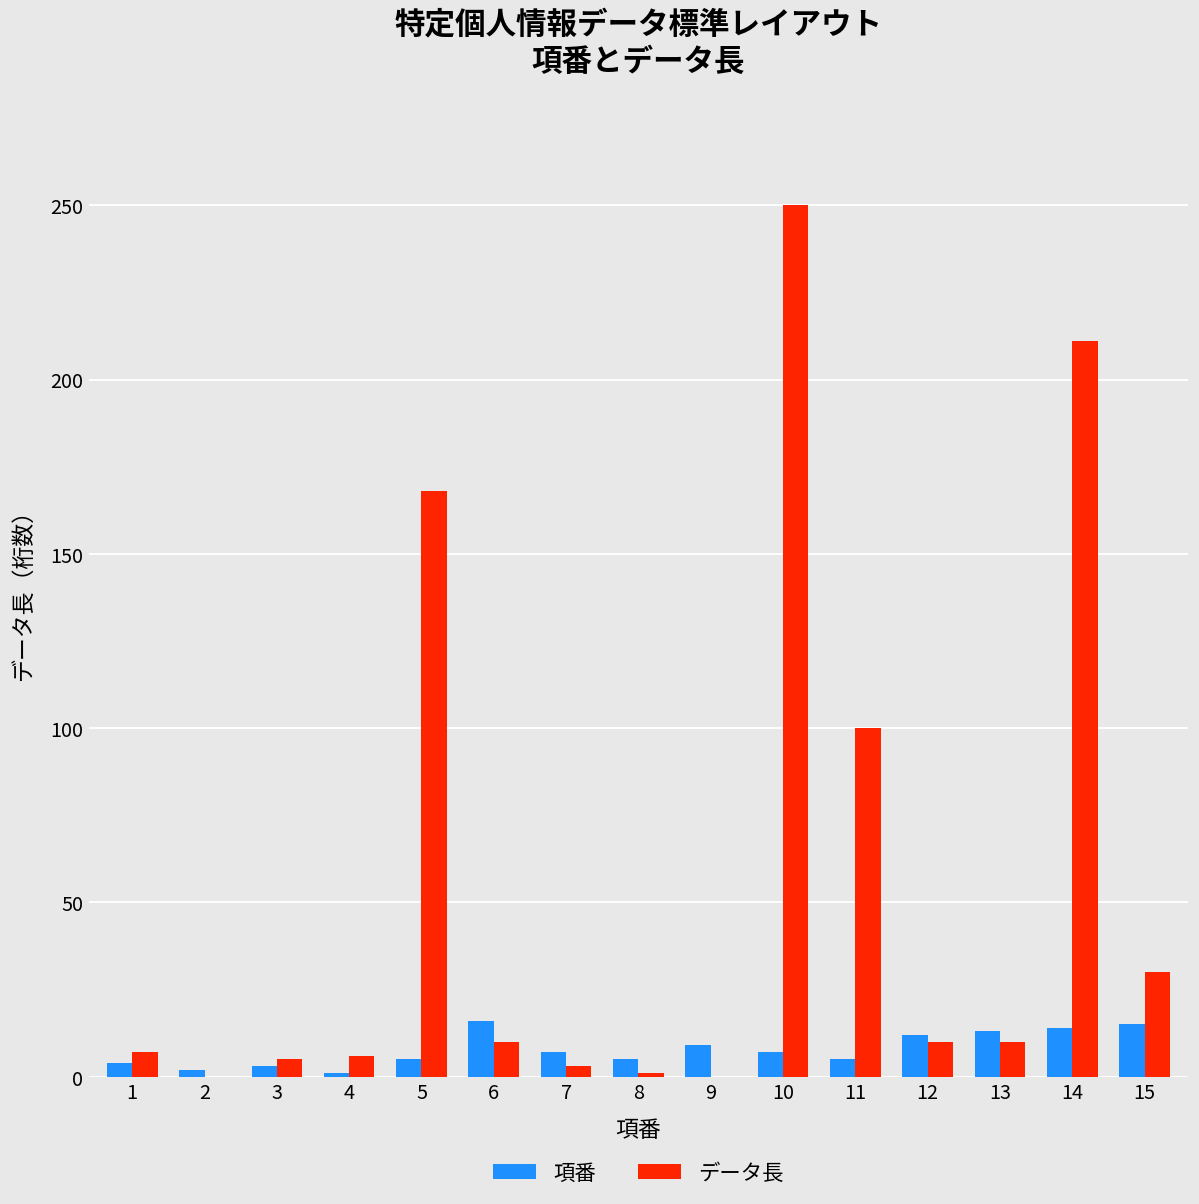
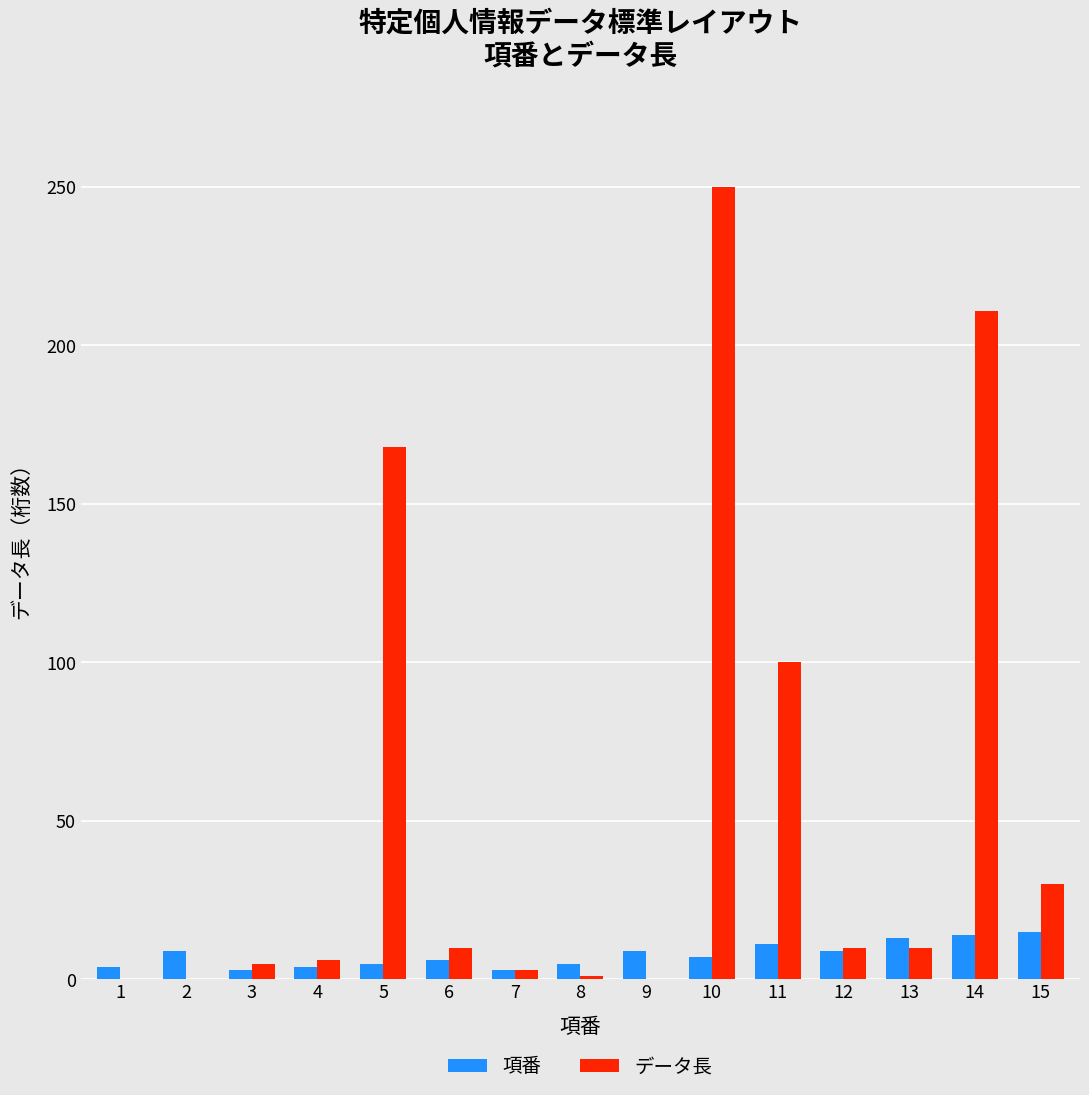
データ長, 1: 7 -> 0
項番, 2: 2 -> 9
項番, 4: 1 -> 4
項番, 6: 16 -> 6
項番, 7: 7 -> 3
項番, 11: 5 -> 11
項番, 12: 12 -> 9
